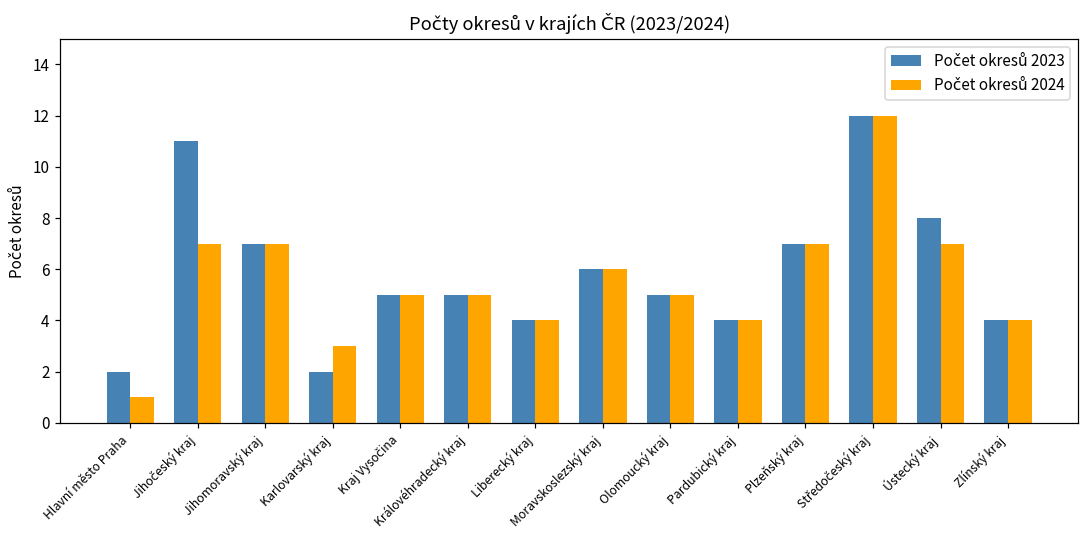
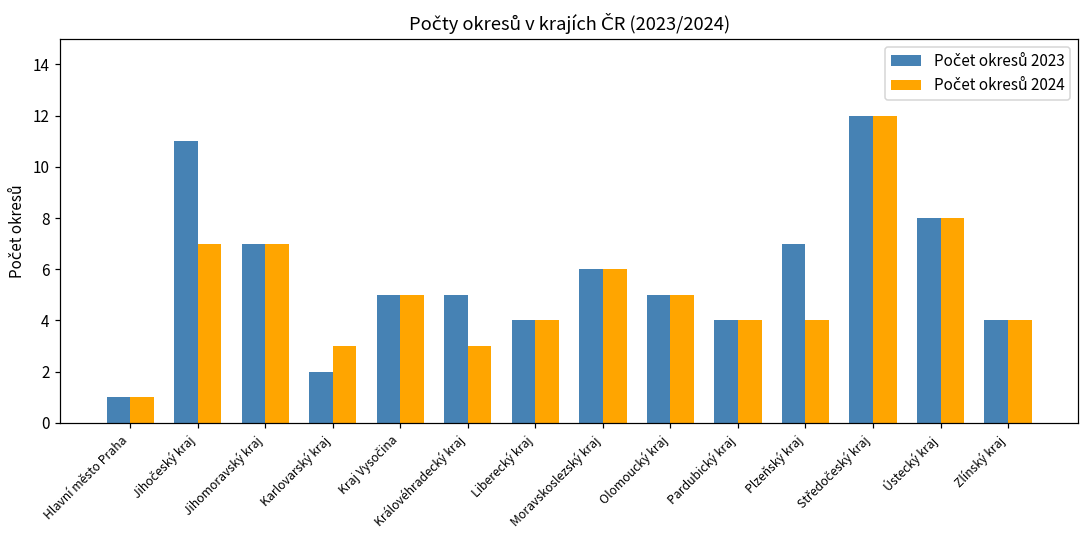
Počet okresů 2023, Hlavní město Praha: 2 -> 1
Počet okresů 2024, Královéhradecký kraj: 5 -> 3
Počet okresů 2024, Plzeňský kraj: 7 -> 4
Počet okresů 2024, Ústecký kraj: 7 -> 8
